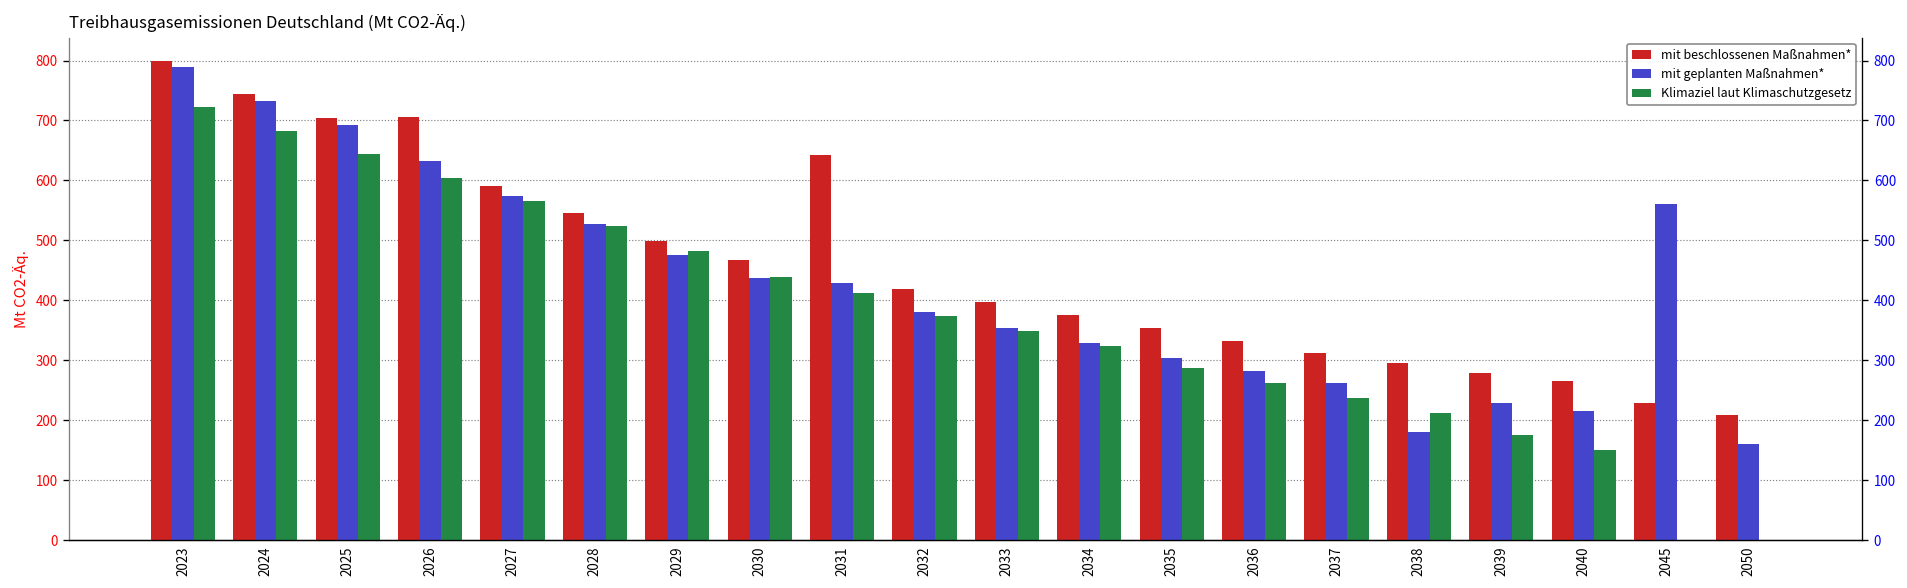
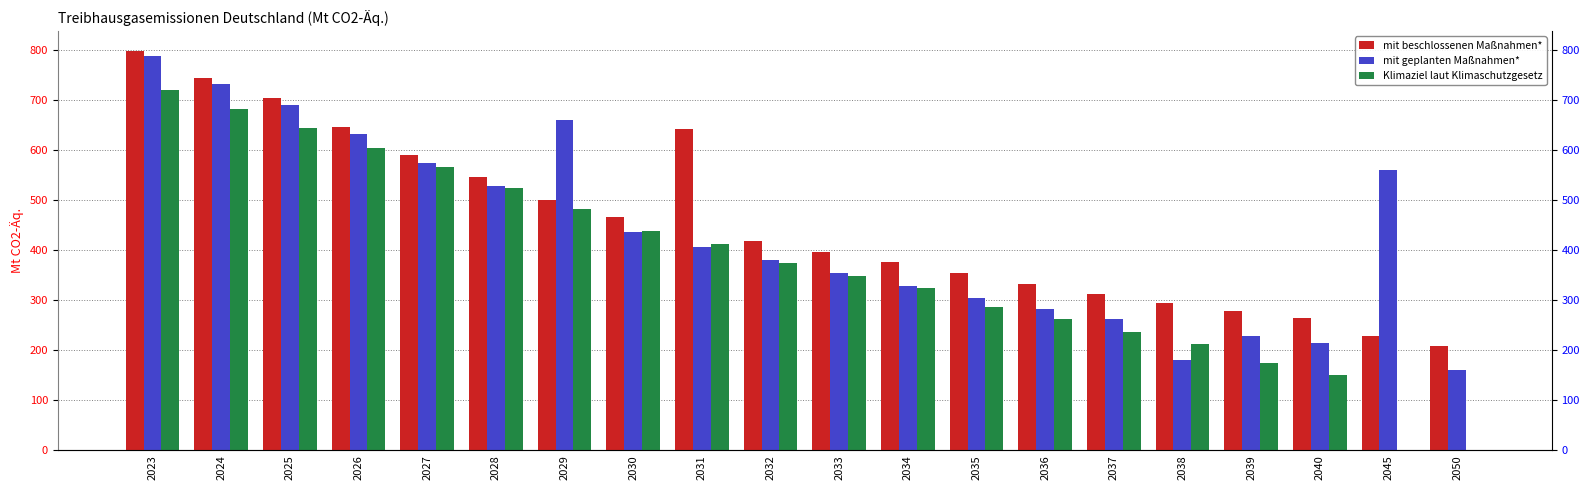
mit beschlossenen Maßnahmen*, 2026: 710 -> 650
mit geplanten Maßnahmen*, 2029: 480 -> 660
mit geplanten Maßnahmen*, 2031: 430 -> 410
